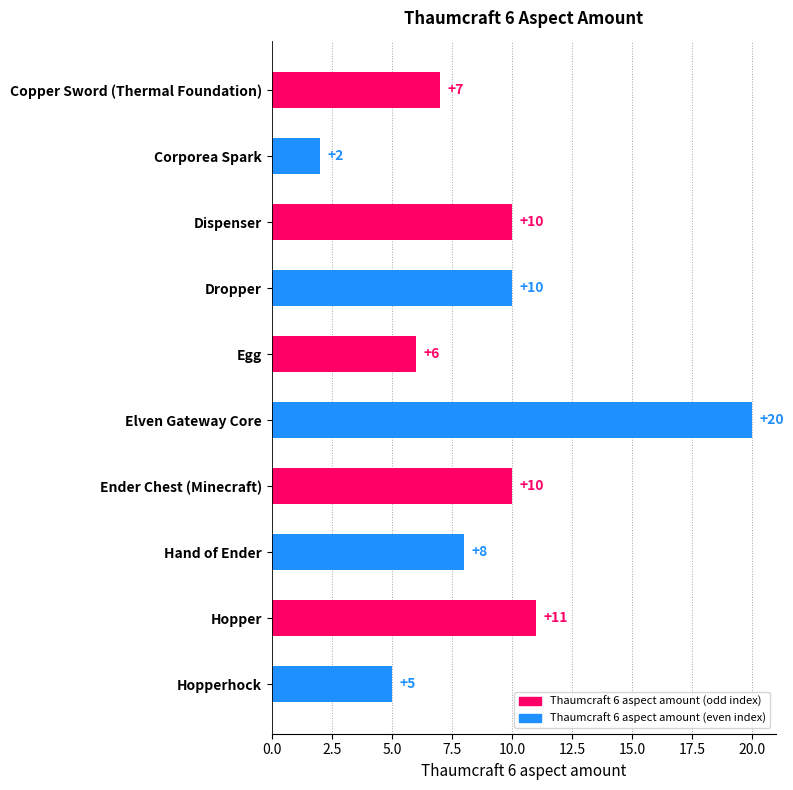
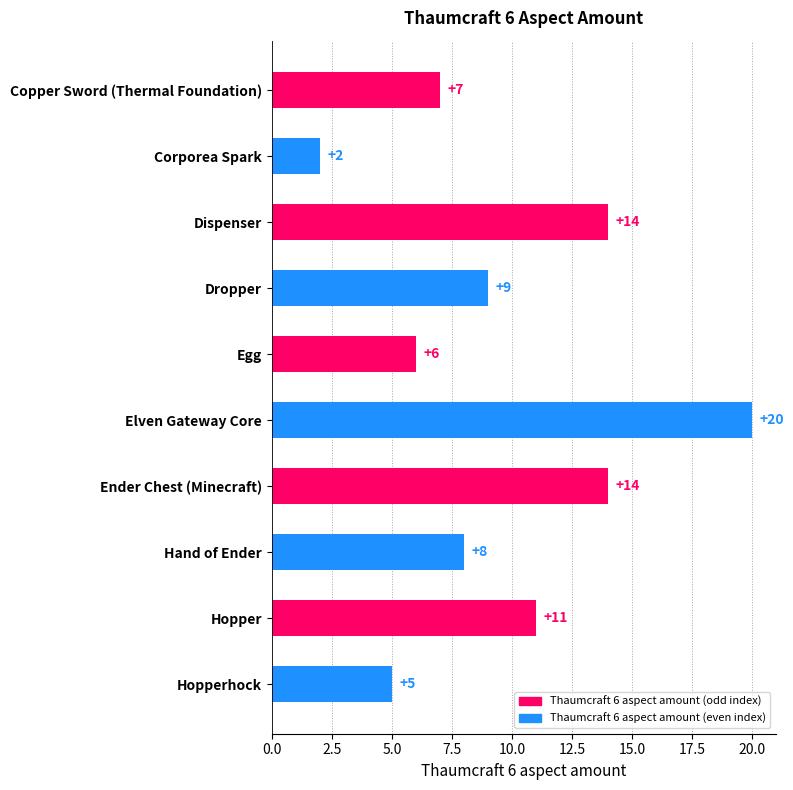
Dispenser: +10 -> +14
Dropper: +10 -> +9
Ender Chest (Minecraft): +10 -> +14
